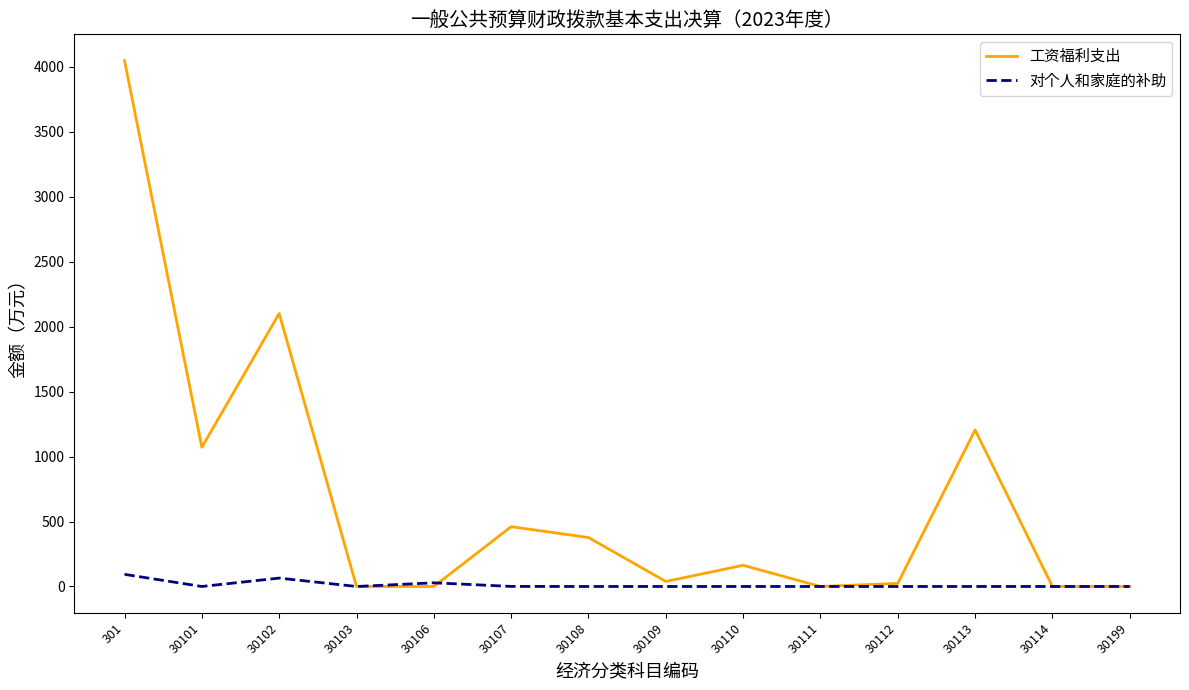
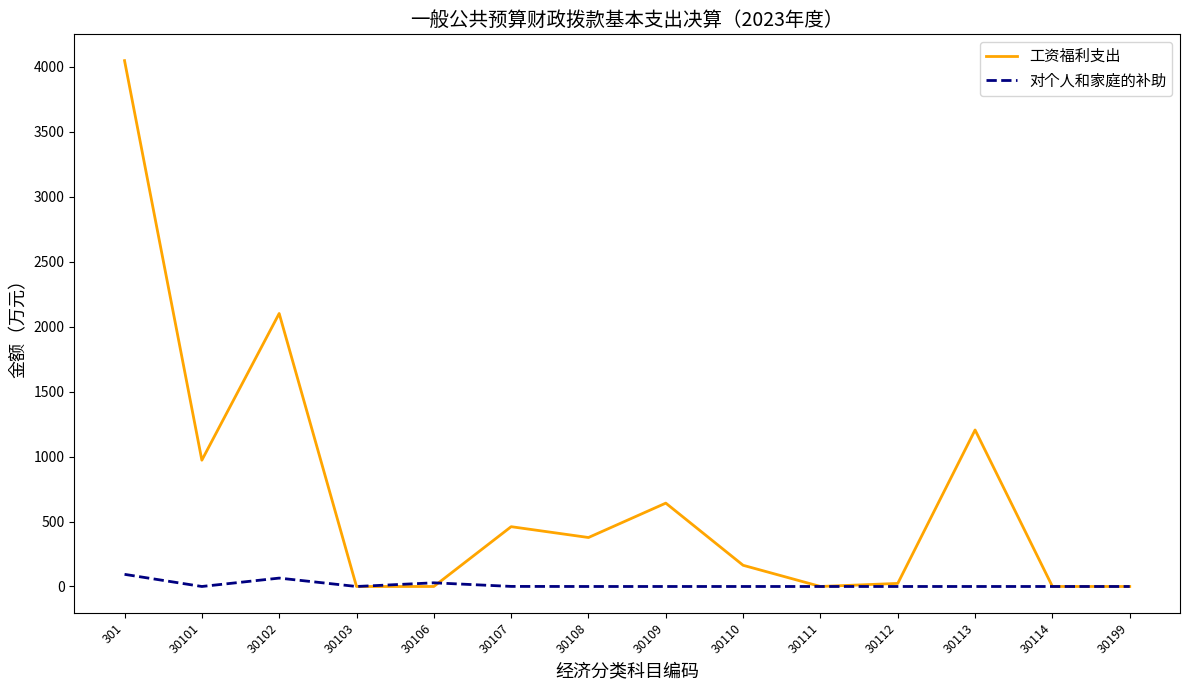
工资福利支出, 30101: 1070 -> 970
工资福利支出, 30109: 40 -> 640
